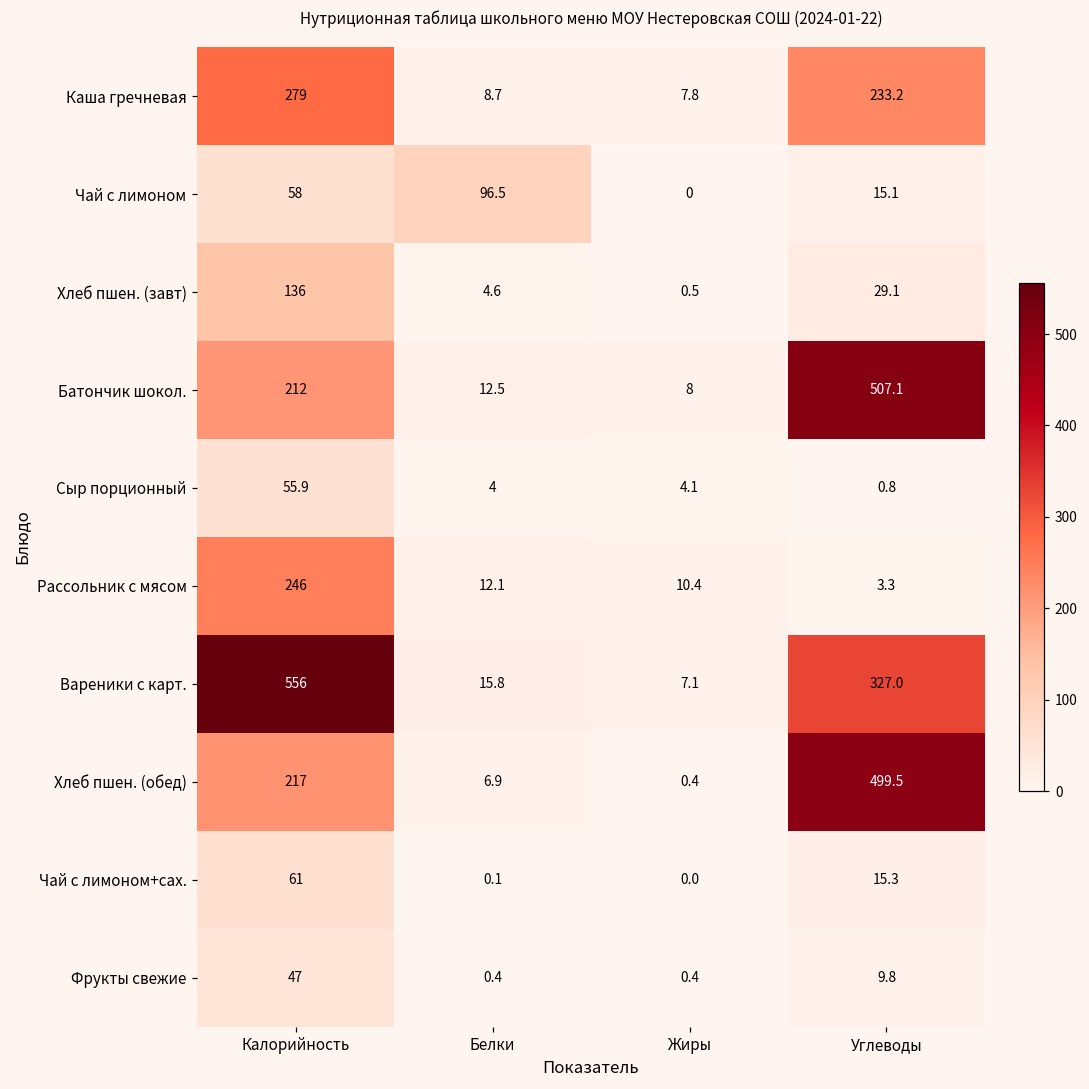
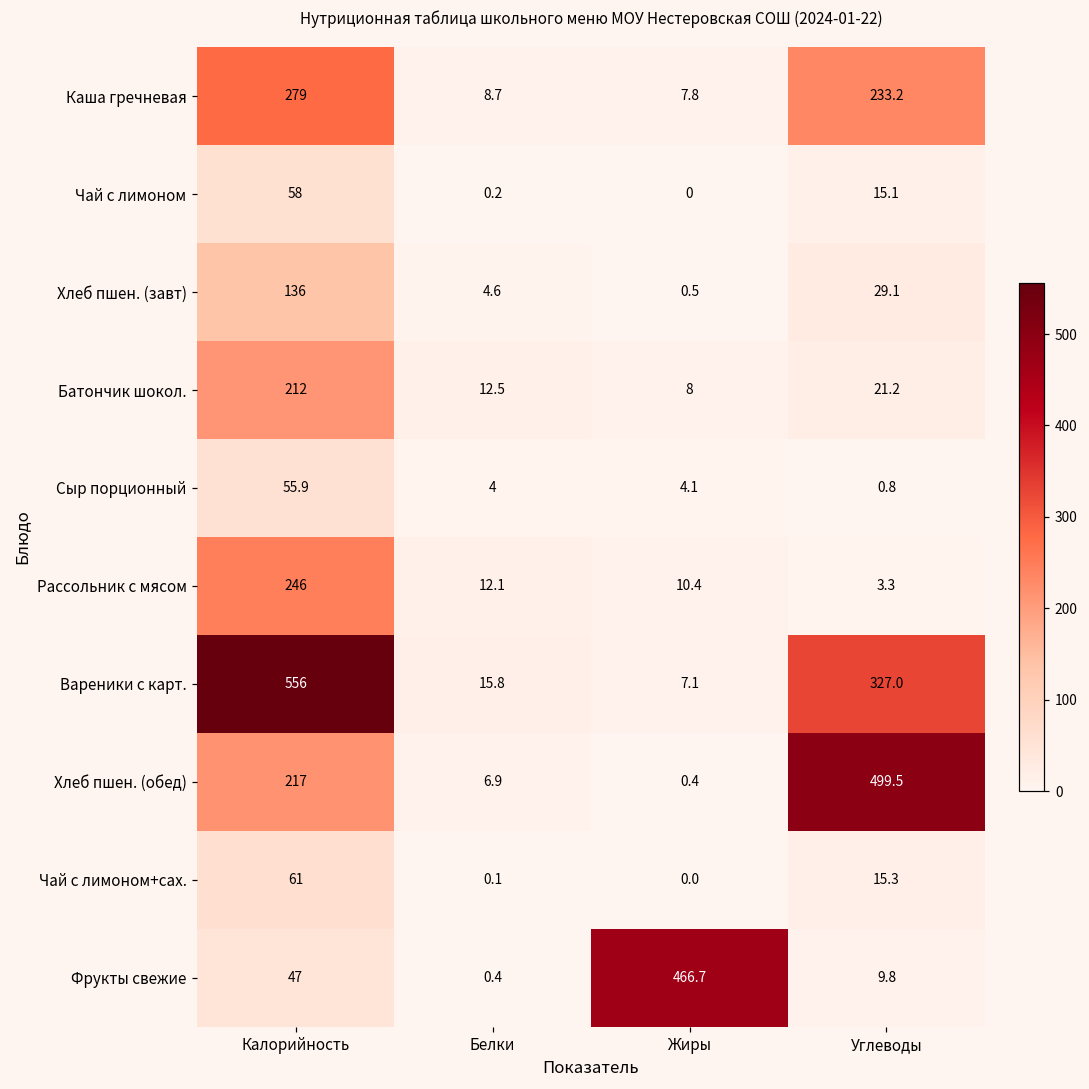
Чай с лимоном, Белки: 96.5 -> 0.2
Батончик шокол., Углеводы: 507.1 -> 21.2
Фрукты свежие, Жиры: 0.4 -> 466.7
